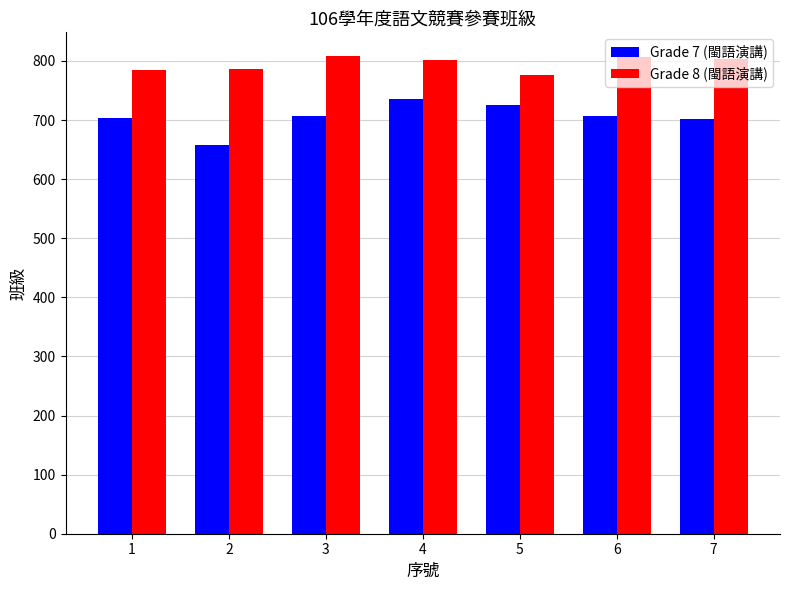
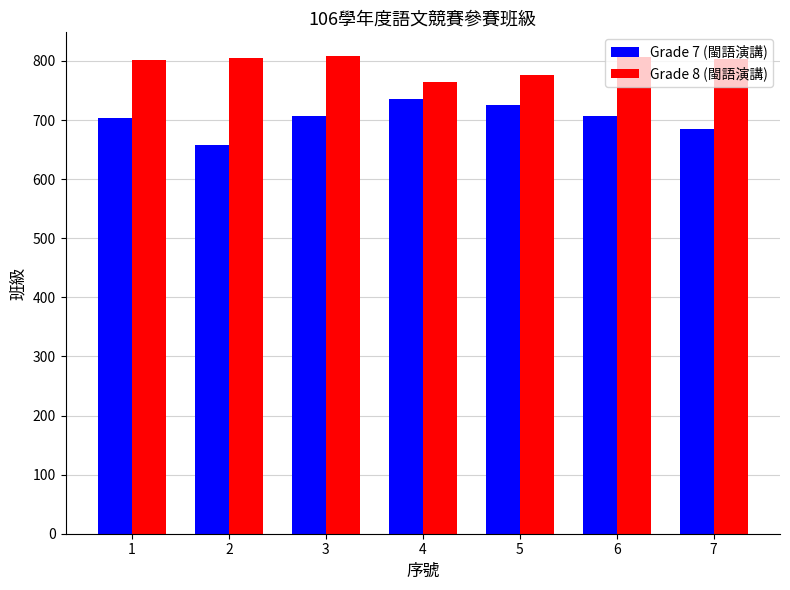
Grade 8 (閩語演講), 1: 790 -> 800
Grade 8 (閩語演講), 2: 790 -> 810
Grade 8 (閩語演講), 4: 800 -> 760
Grade 7 (閩語演講), 7: 700 -> 680
